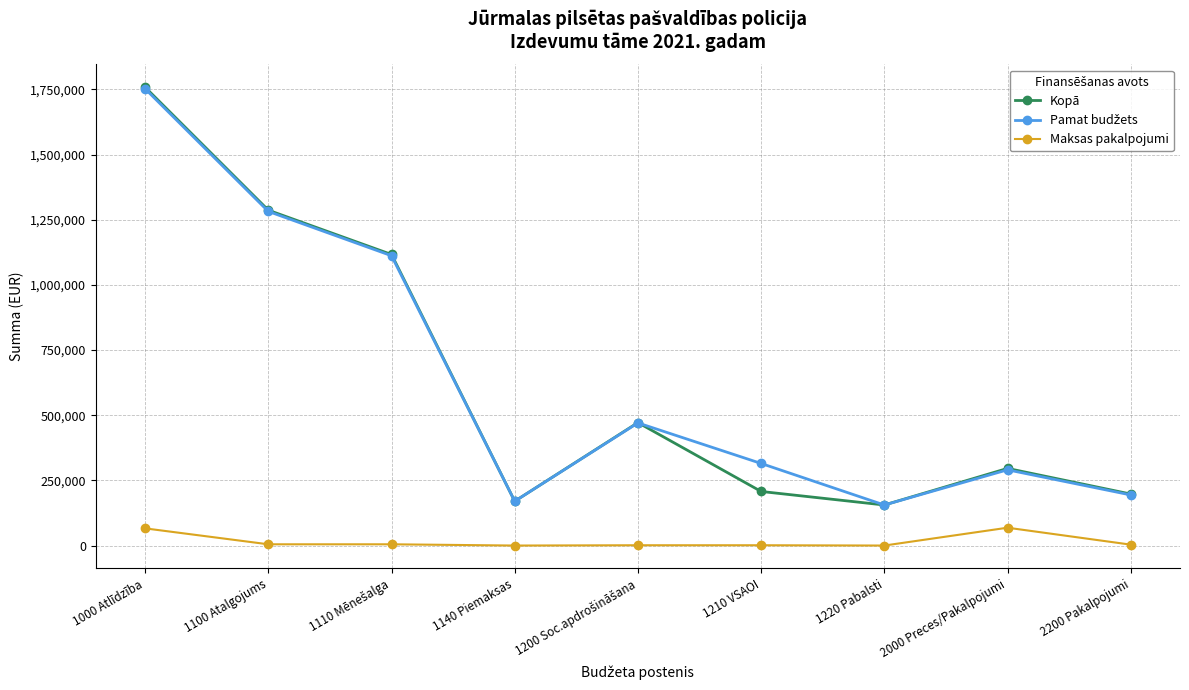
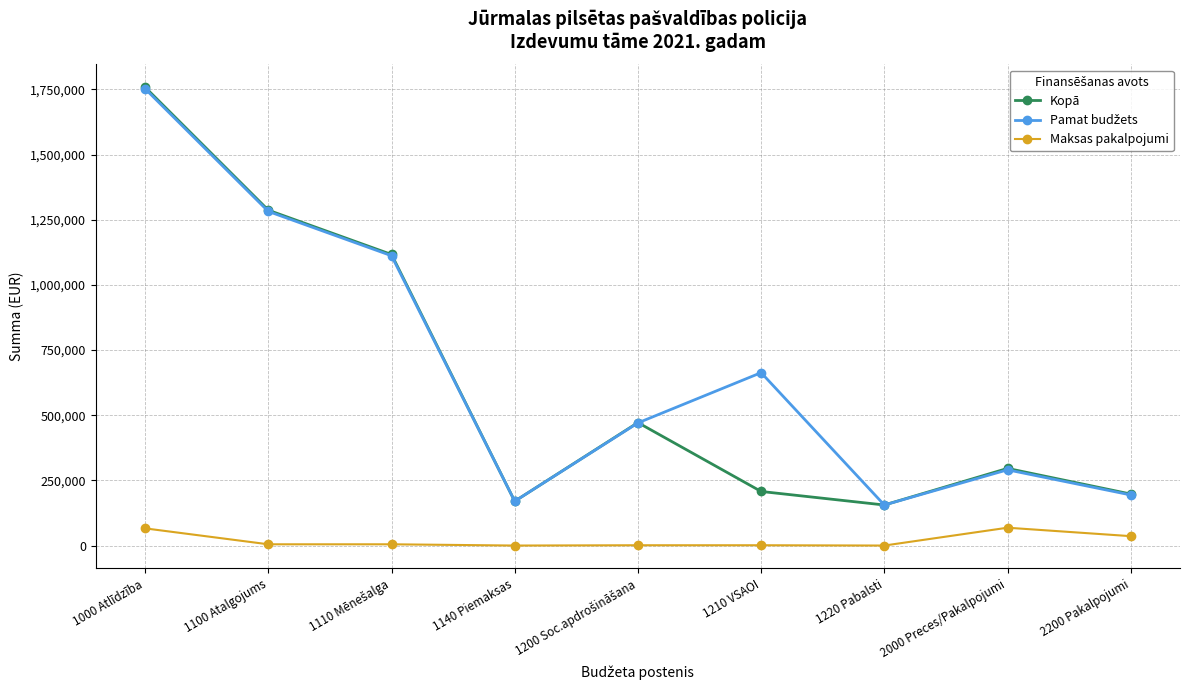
Pamat budžets, 1210 VSAOI: 310,000 -> 660,000
Maksas pakalpojumi, 2200 Pakalpojumi: 0 -> 40,000
